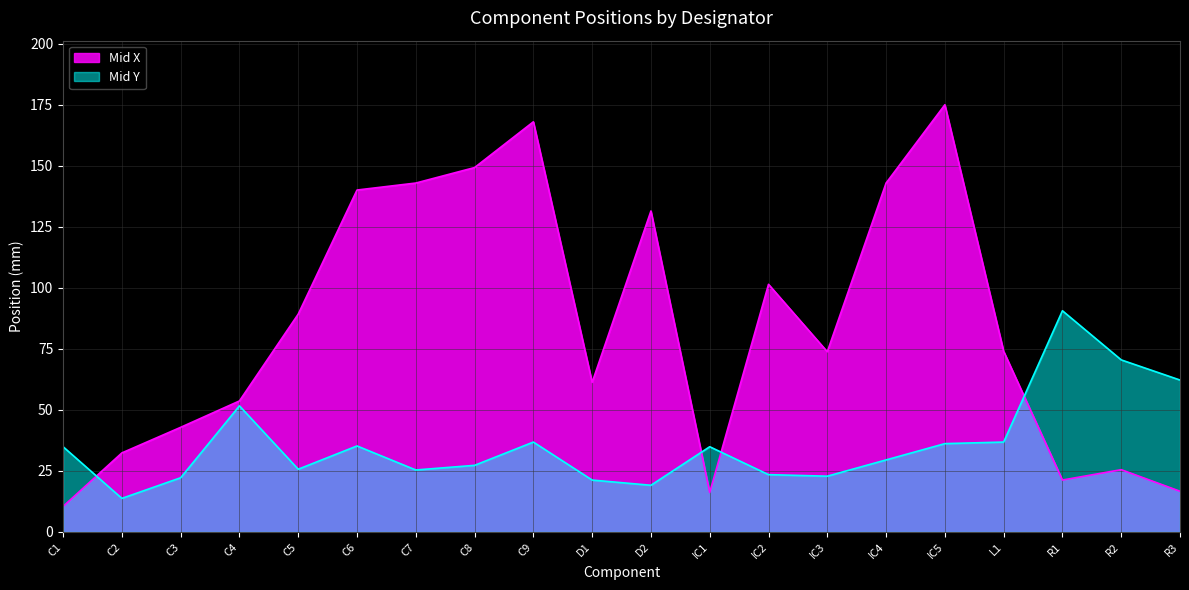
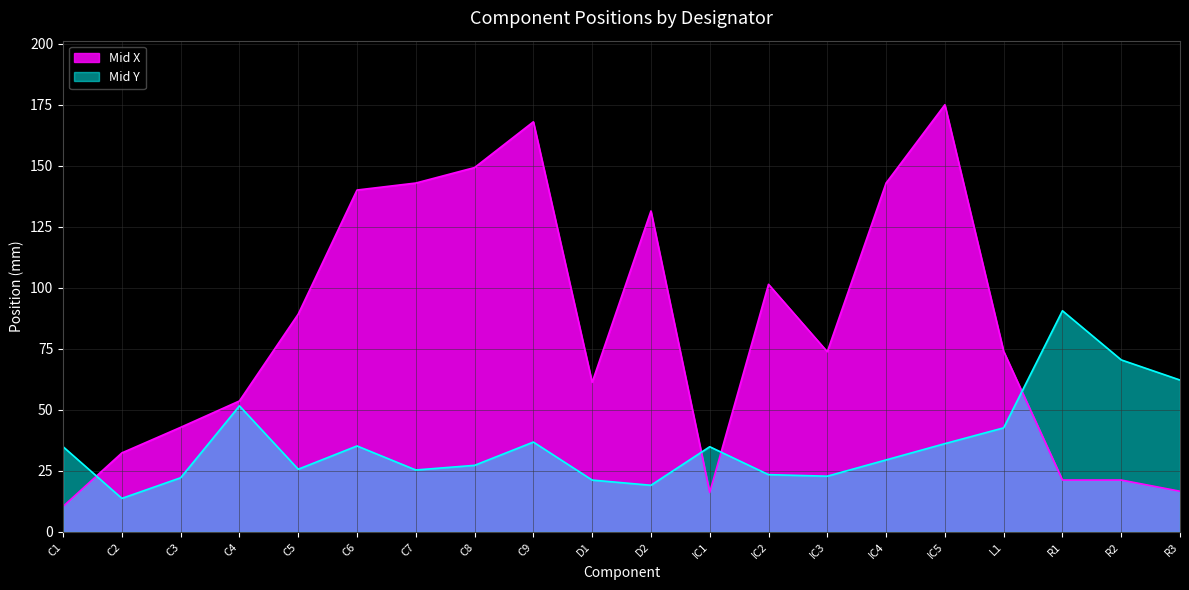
Mid Y, L1: 37 -> 43
Mid X, R2: 26 -> 21
